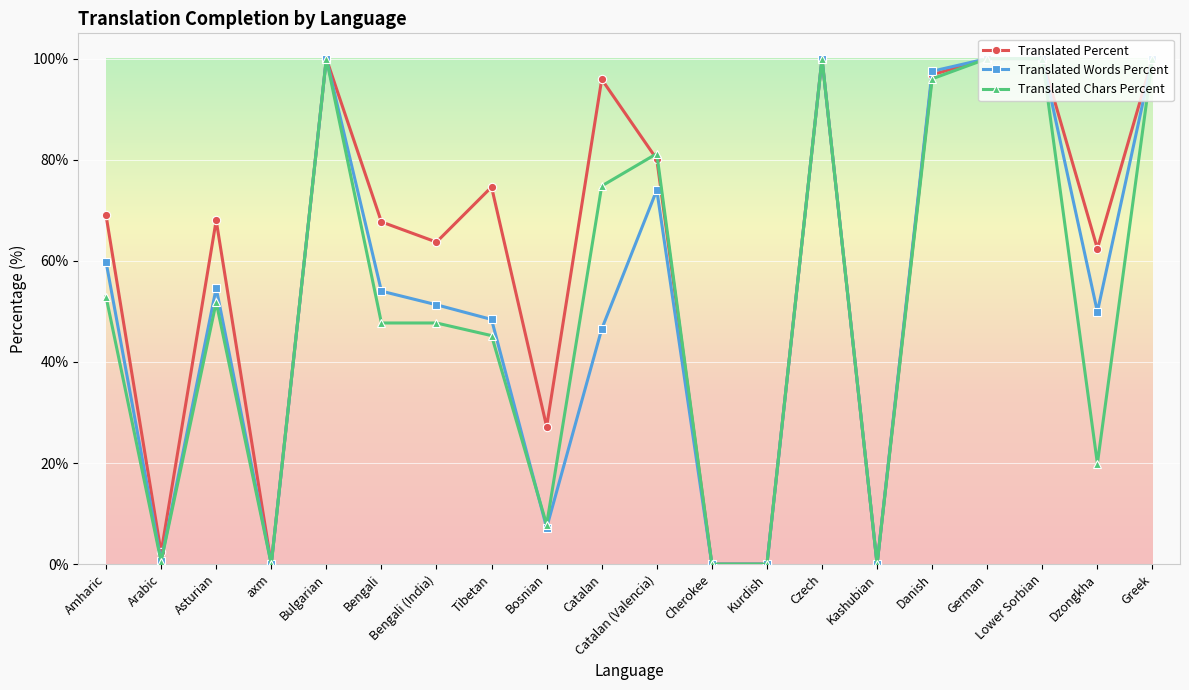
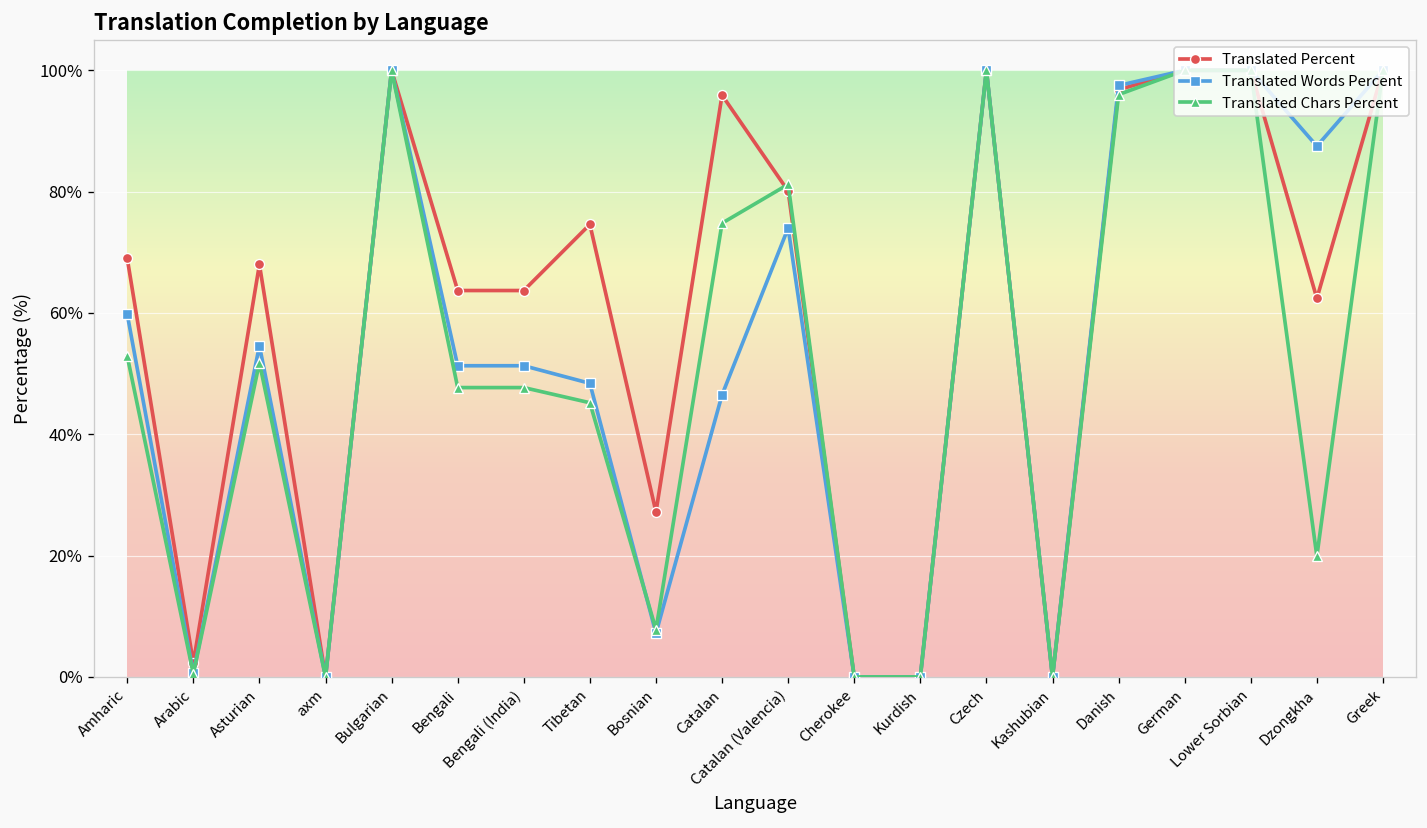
Translated Percent, Bengali: 68% -> 64%
Translated Words Percent, Bengali: 54% -> 51%
Translated Words Percent, Dzongkha: 50% -> 88%
